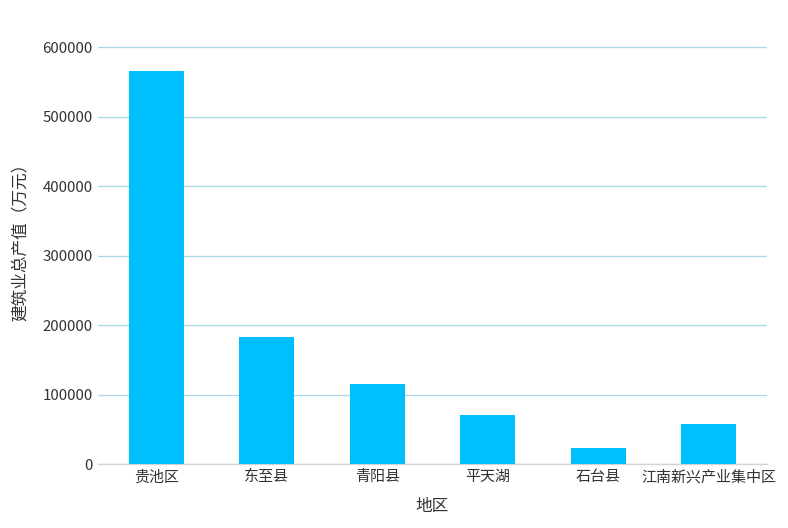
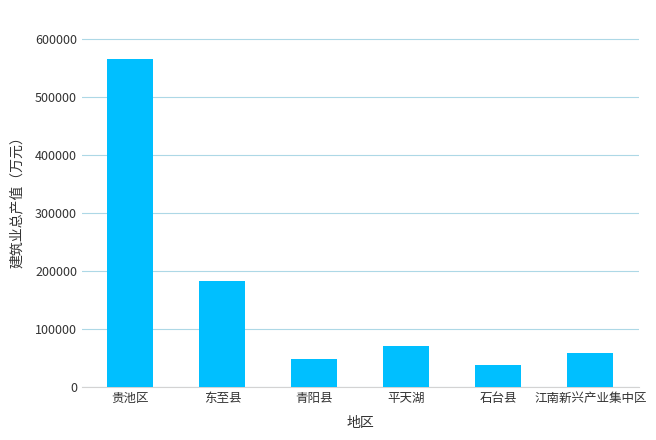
青阳县: 120000 -> 50000
石台县: 20000 -> 40000
